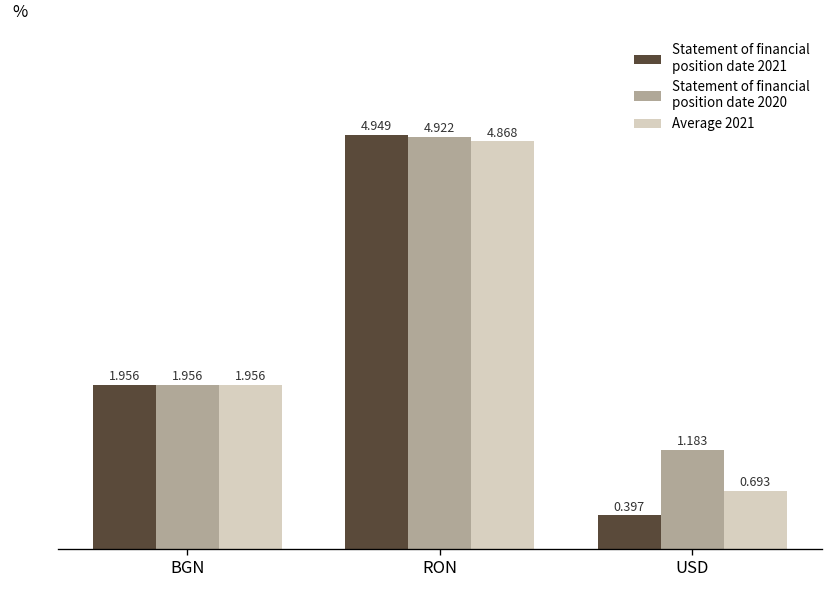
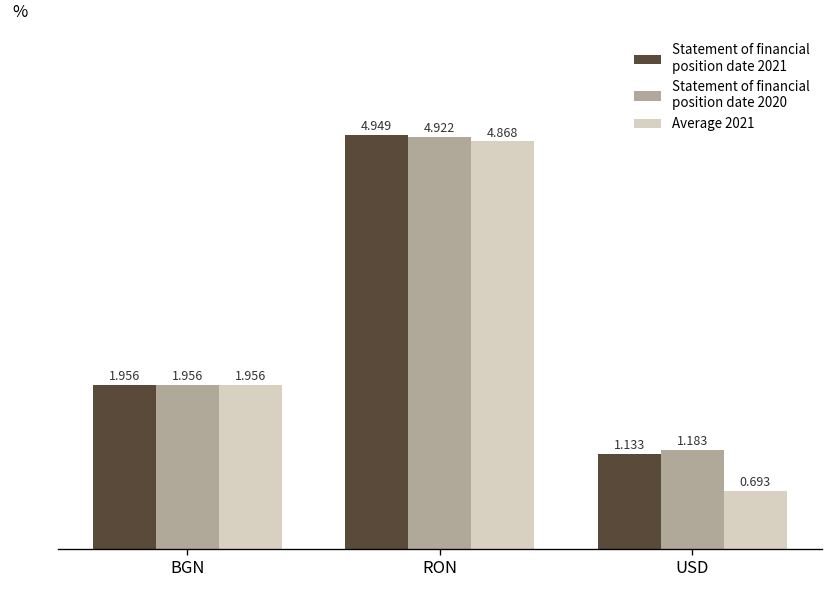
Statement of financial position date 2021, USD: 0.397 -> 1.133
